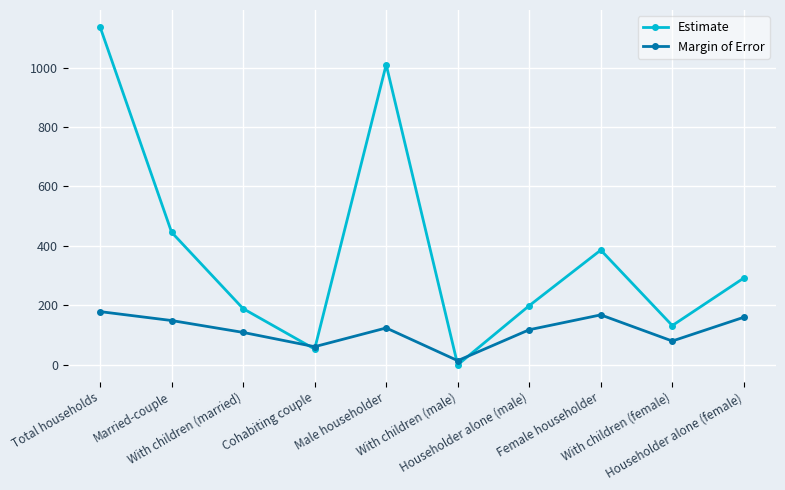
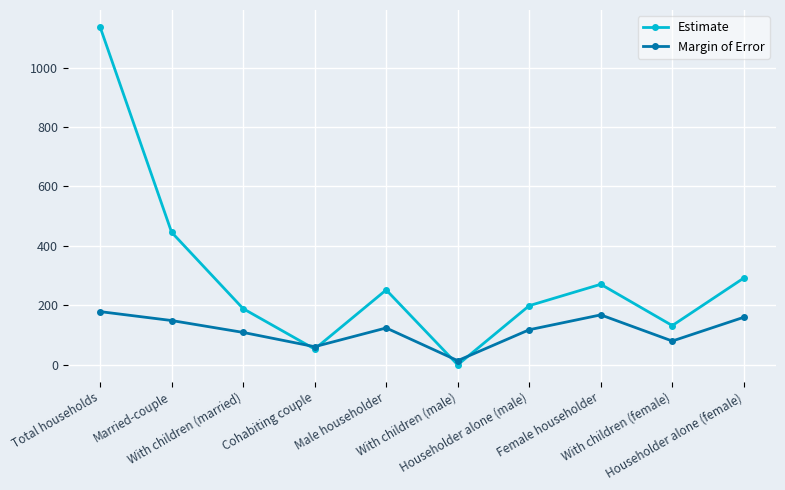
Estimate, Male householder: 1010 -> 250
Estimate, Female householder: 390 -> 270
